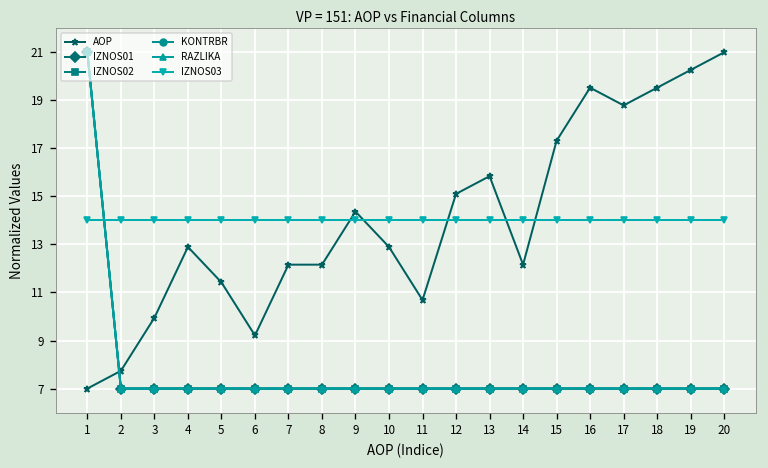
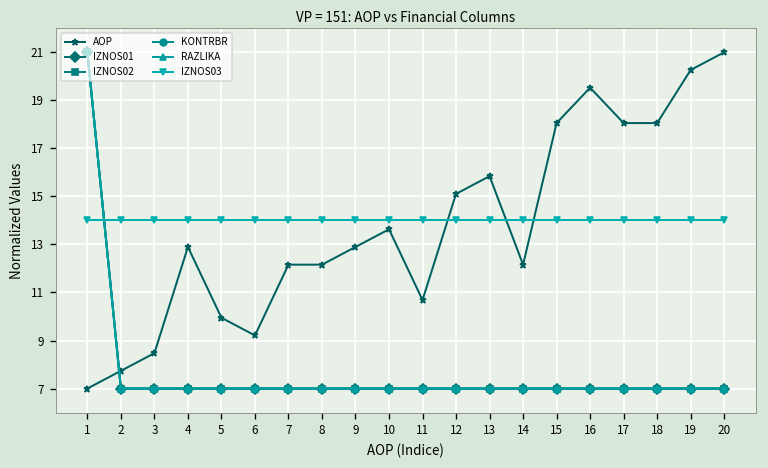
AOP, 3: 9.9 -> 8.5
AOP, 5: 11.4 -> 9.9
AOP, 9: 14.4 -> 12.9
AOP, 10: 12.9 -> 13.6
AOP, 15: 17.3 -> 18.1
AOP, 17: 18.8 -> 18.1
AOP, 18: 19.5 -> 18.1
